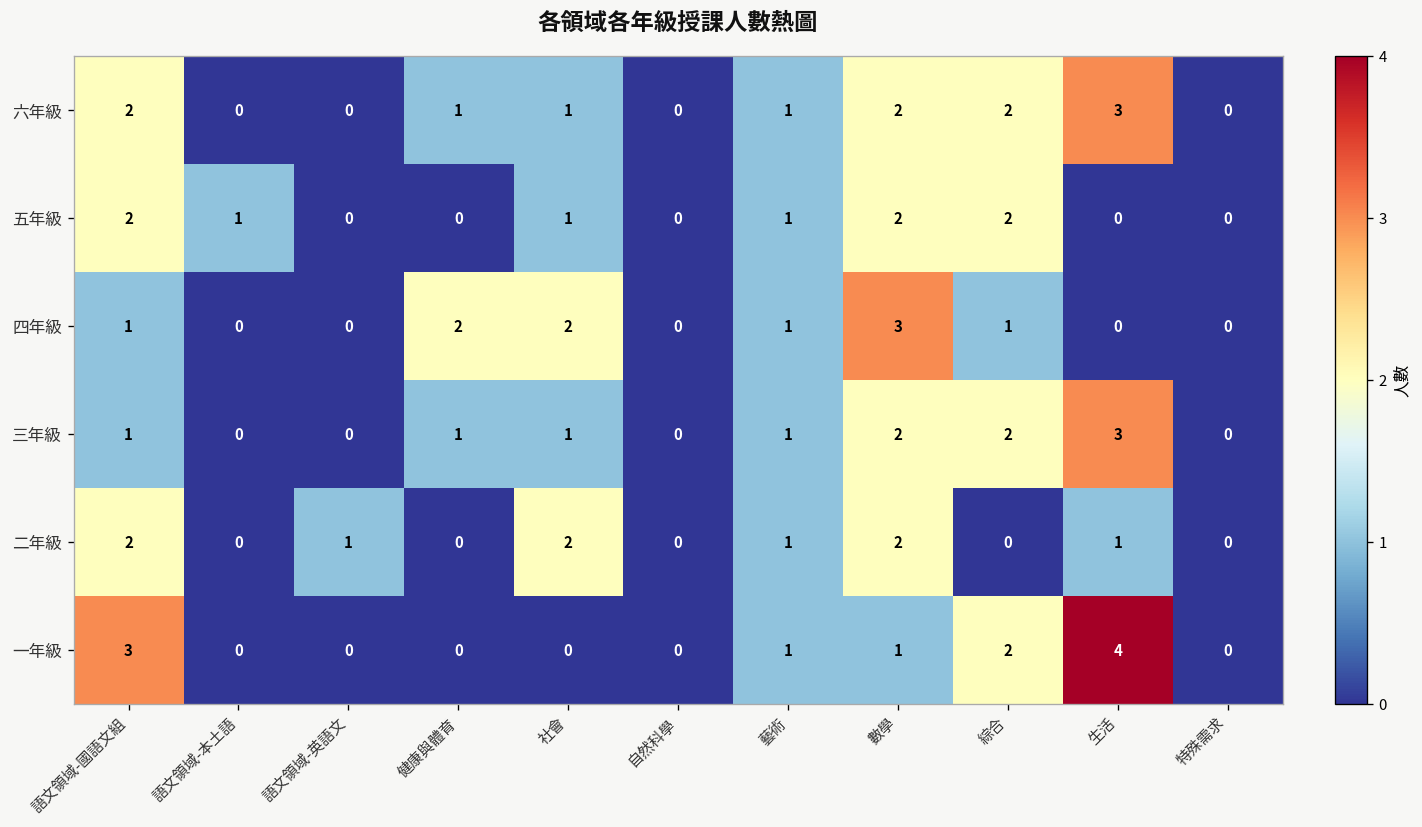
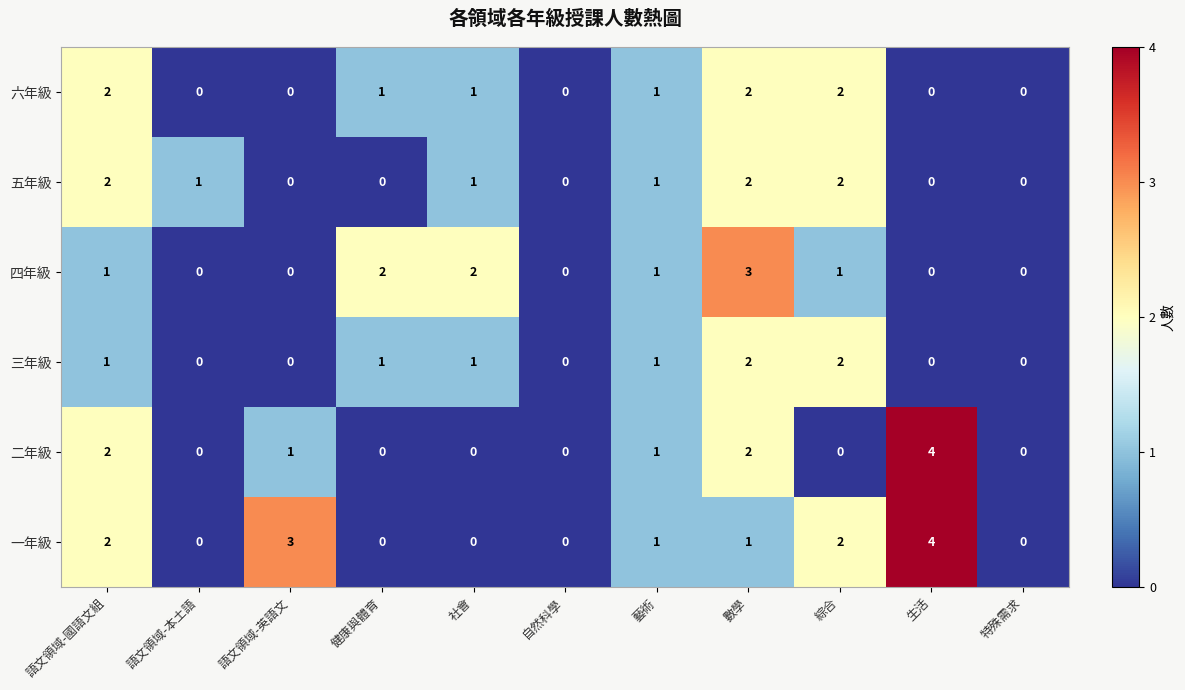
六年級, 生活: 3 -> 0
三年級, 生活: 3 -> 0
二年級, 社會: 2 -> 0
二年級, 生活: 1 -> 4
一年級, 語文領域-國語文組: 3 -> 2
一年級, 語文領域-英語文: 0 -> 3
